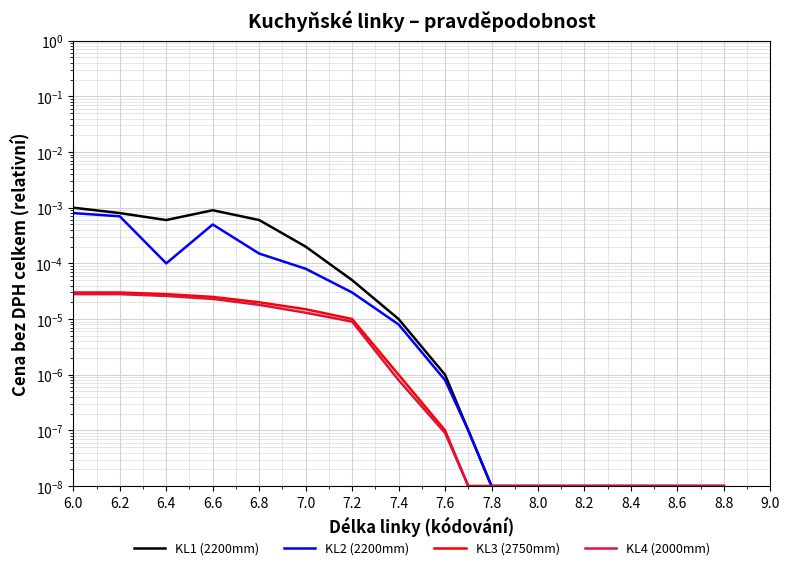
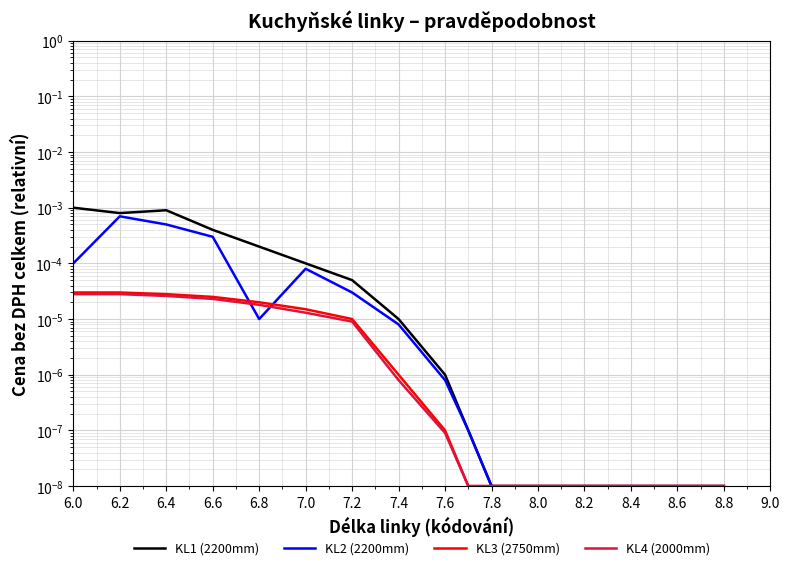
KL2 (2200mm), 6.0: 0.0008 -> 0.0001
KL1 (2200mm), 6.4: 0.0006 -> 0.0009
KL2 (2200mm), 6.4: 0.0001 -> 0.0005
KL1 (2200mm), 6.6: 0.0009 -> 0.0004
KL2 (2200mm), 6.6: 0.0005 -> 0.0003
KL1 (2200mm), 6.8: 0.0006 -> 0.0002
KL2 (2200mm), 6.8: 0.00015 -> 0.00001
KL1 (2200mm), 7.0: 0.0002 -> 0.0001
